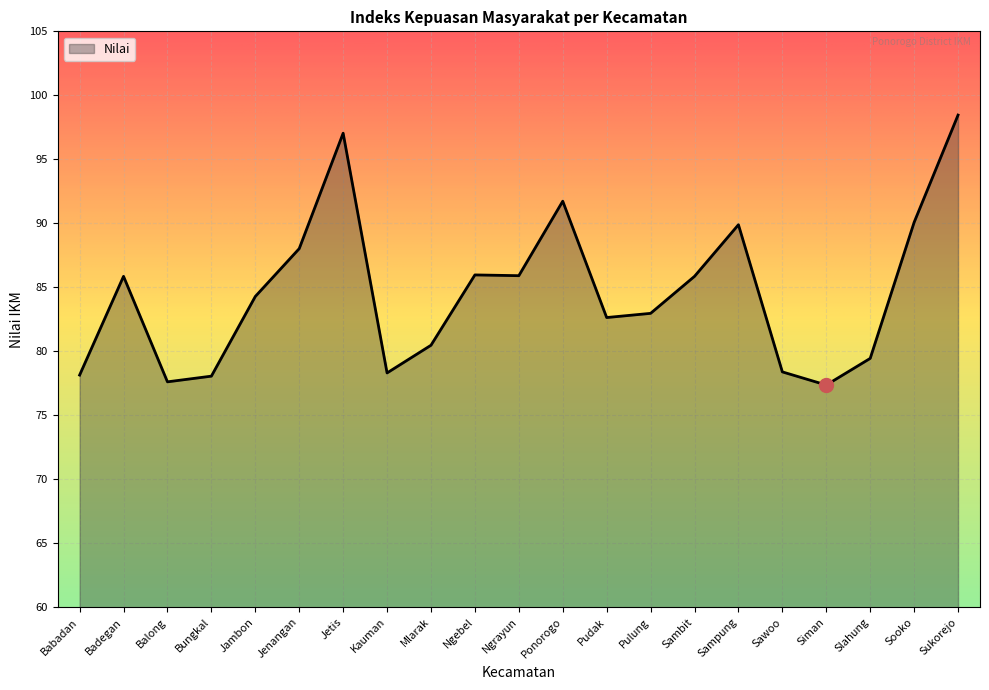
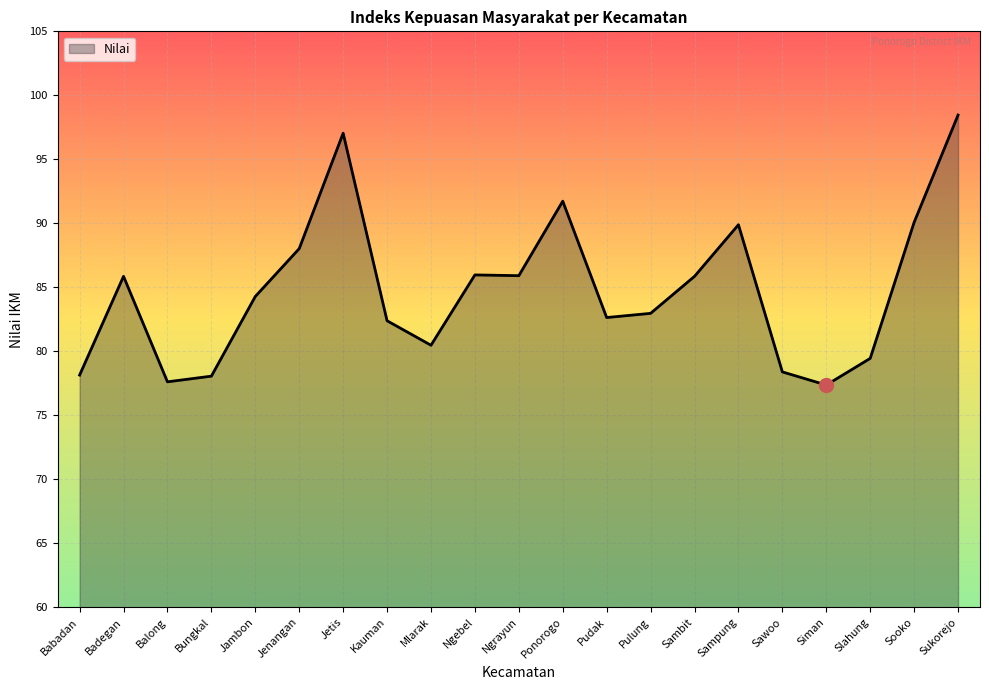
Nilai, Kauman: 78.3 -> 82.4
